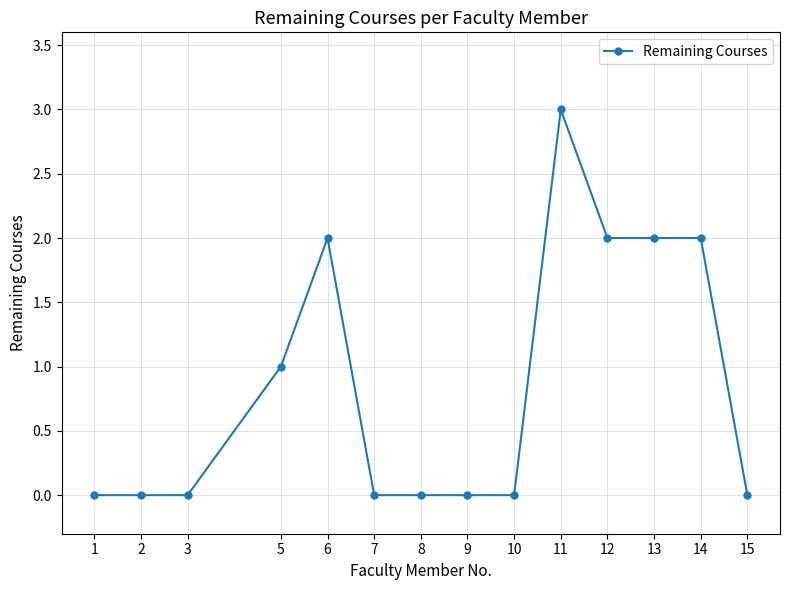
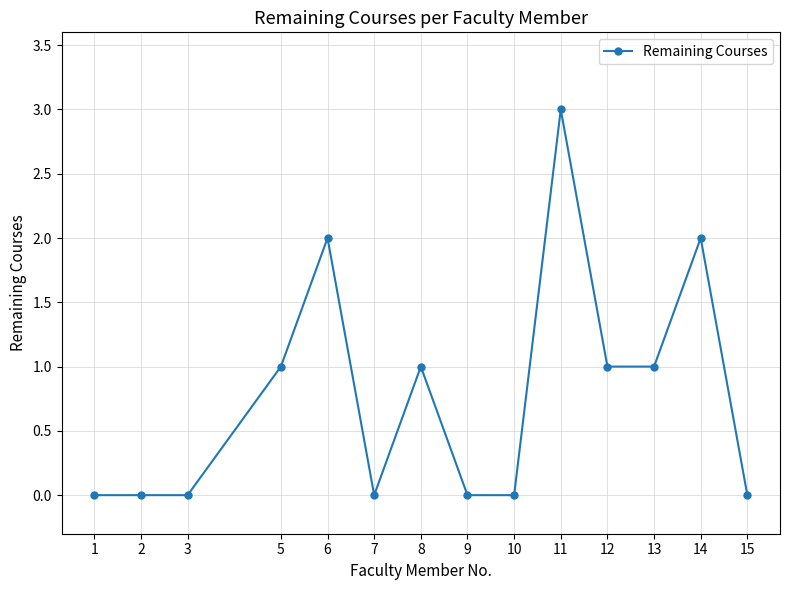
8: 0 -> 1
12: 2 -> 1
13: 2 -> 1
